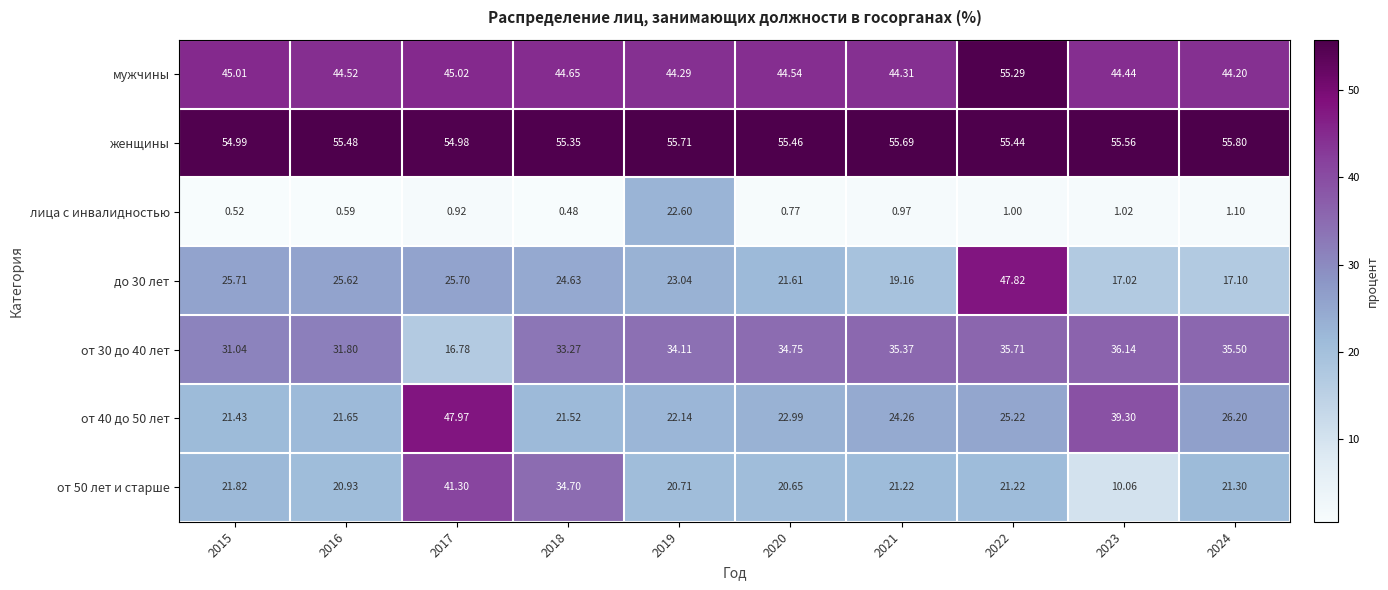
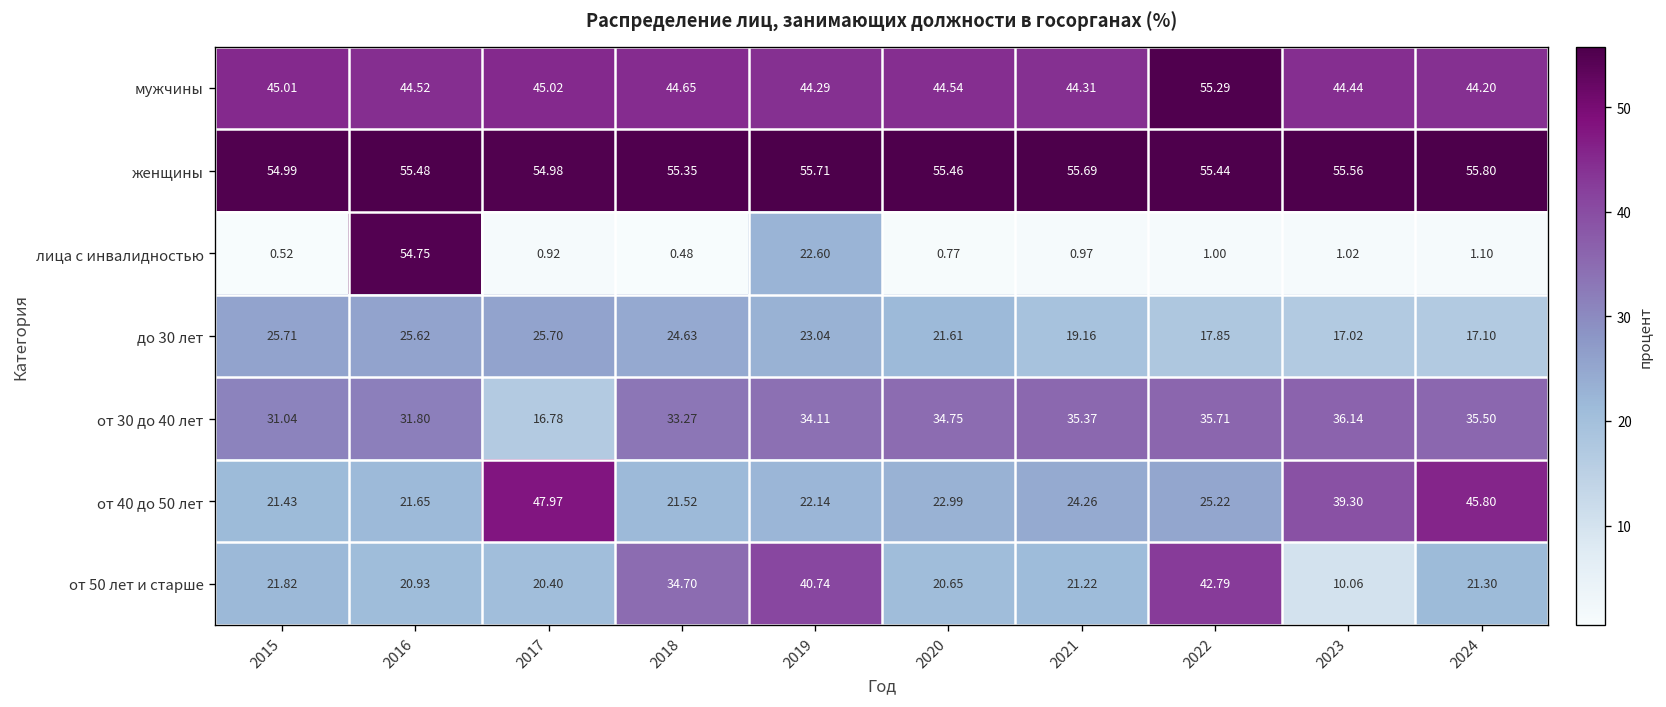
лица с инвалидностью, 2016: 0.59 -> 54.75
до 30 лет, 2022: 47.82 -> 17.85
от 40 до 50 лет, 2024: 26.20 -> 45.80
от 50 лет и старше, 2017: 41.30 -> 20.40
от 50 лет и старше, 2019: 20.71 -> 40.74
от 50 лет и старше, 2022: 21.22 -> 42.79
